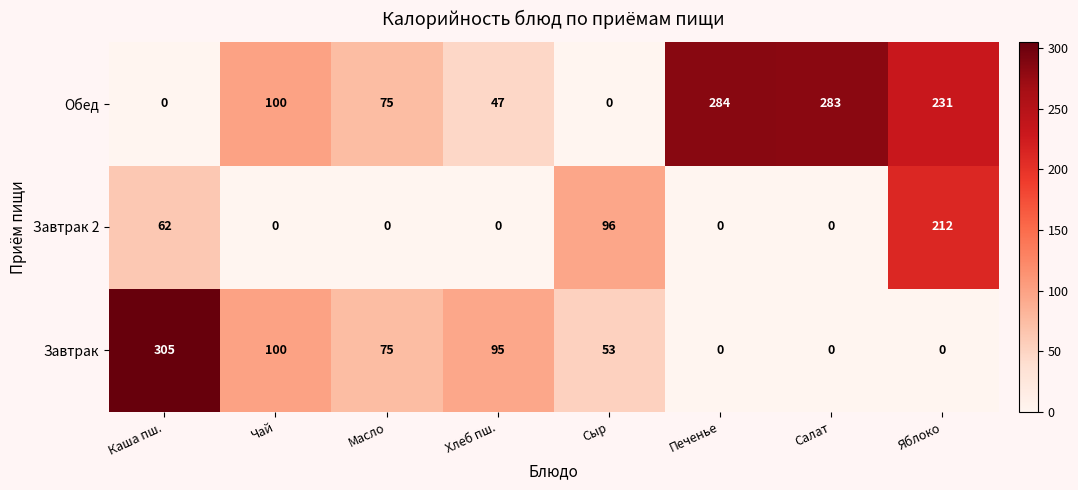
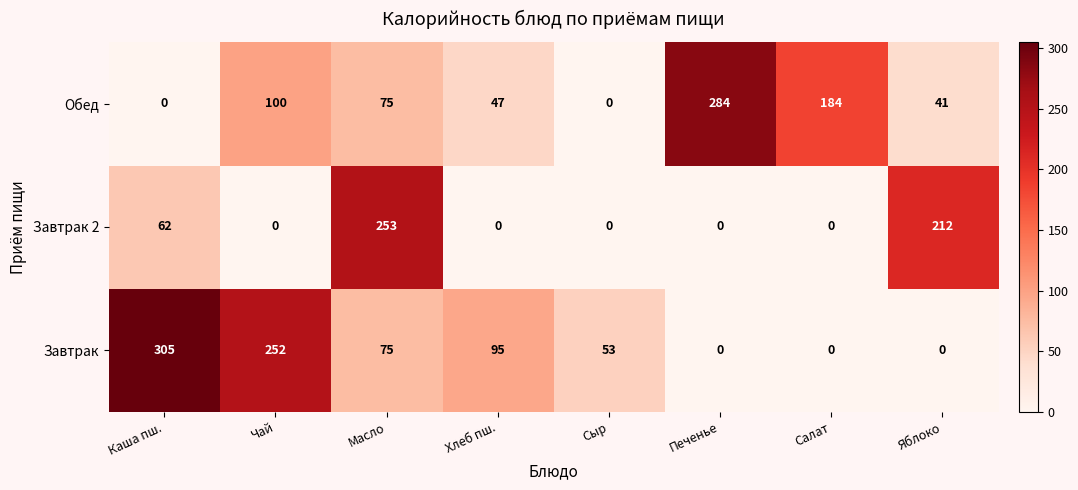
Обед, Салат: 283 -> 184
Обед, Яблоко: 231 -> 41
Завтрак 2, Масло: 0 -> 253
Завтрак 2, Сыр: 96 -> 0
Завтрак, Чай: 100 -> 252
